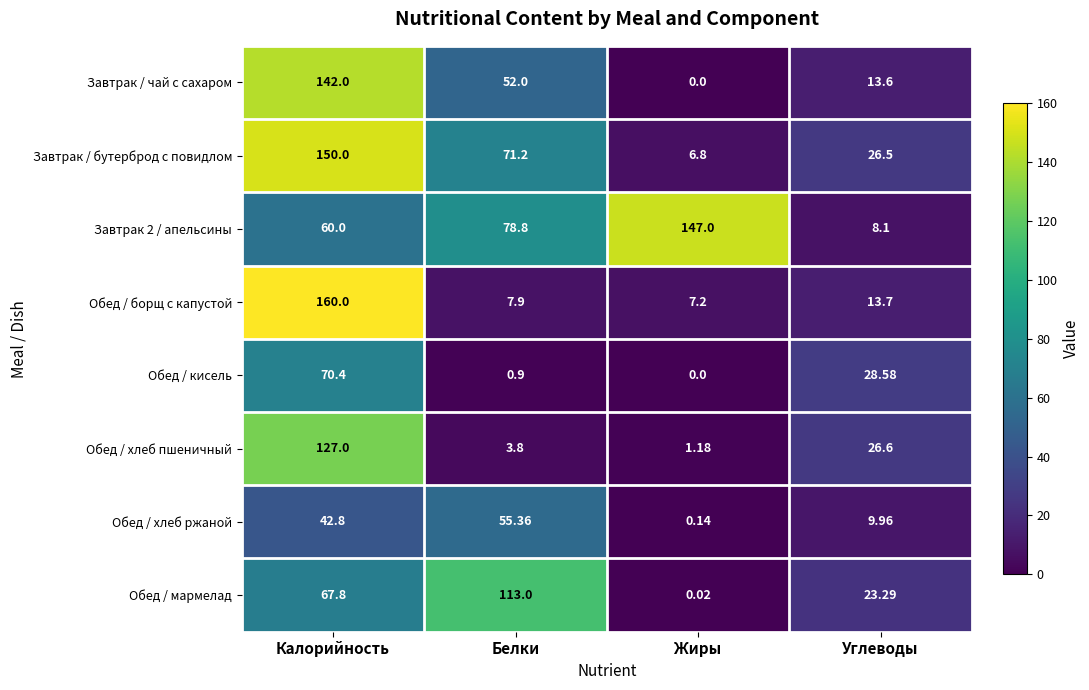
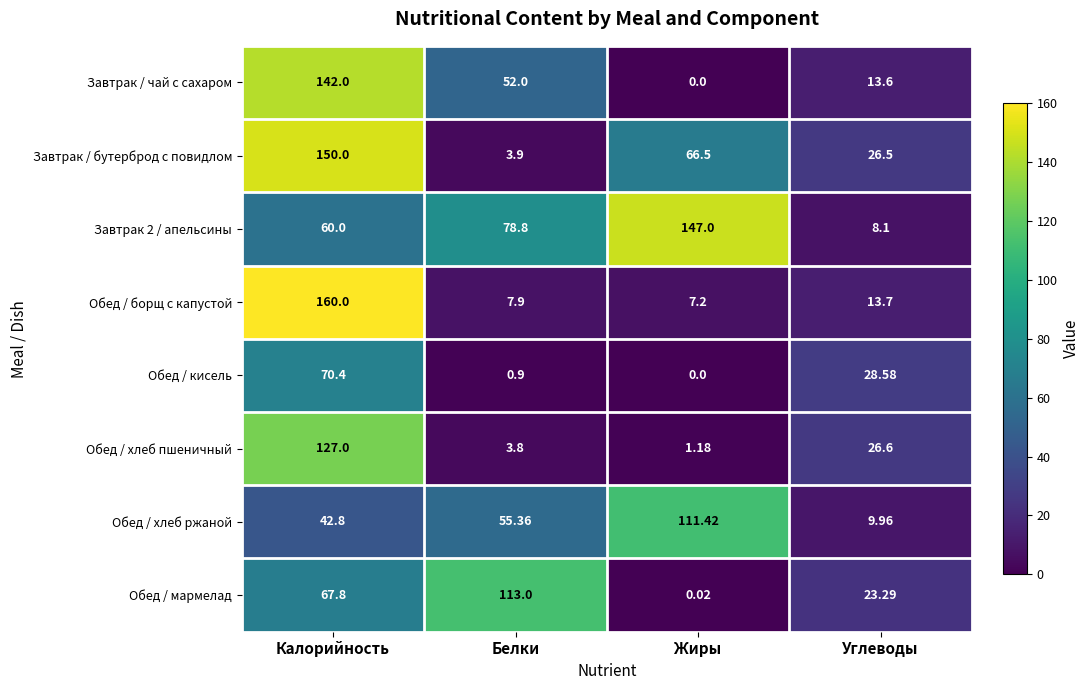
Завтрак / бутерброд с повидлом, Белки: 71.2 -> 3.9
Завтрак / бутерброд с повидлом, Жиры: 6.8 -> 66.5
Обед / хлеб ржаной, Жиры: 0.14 -> 111.42
